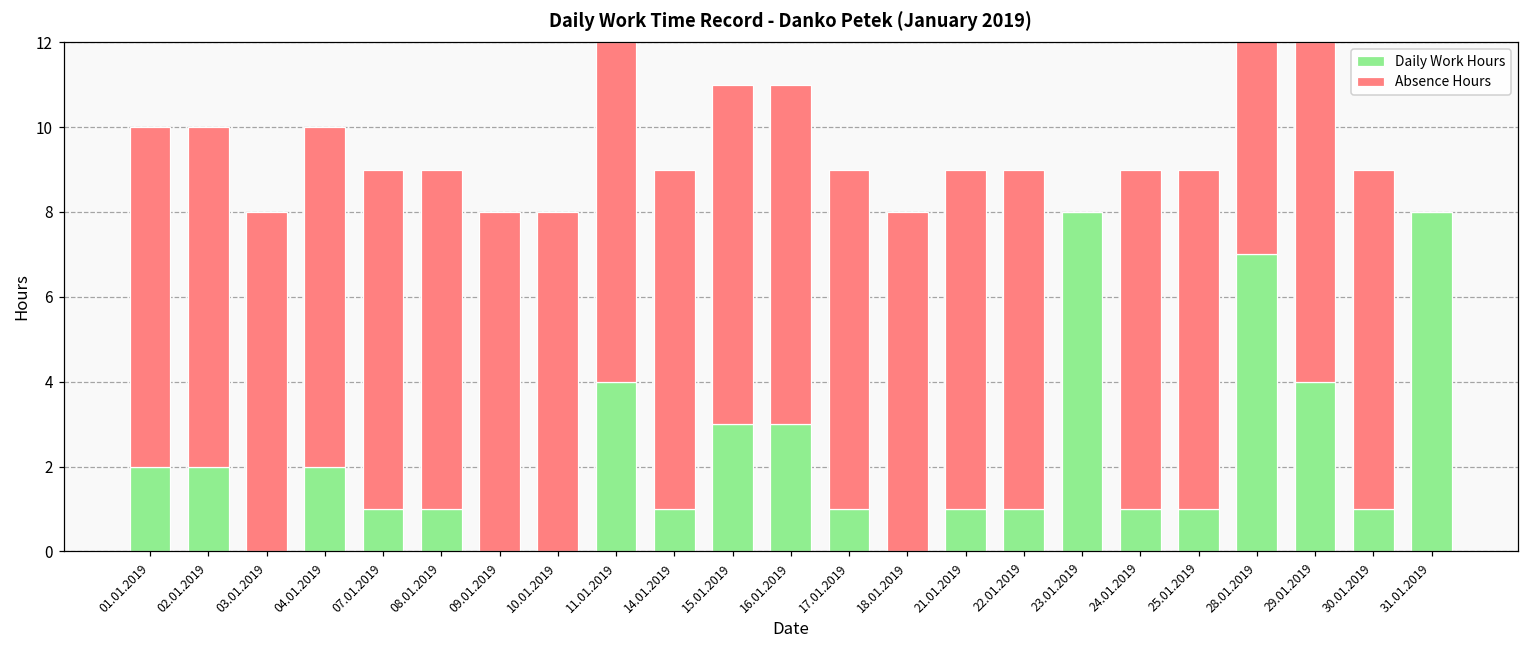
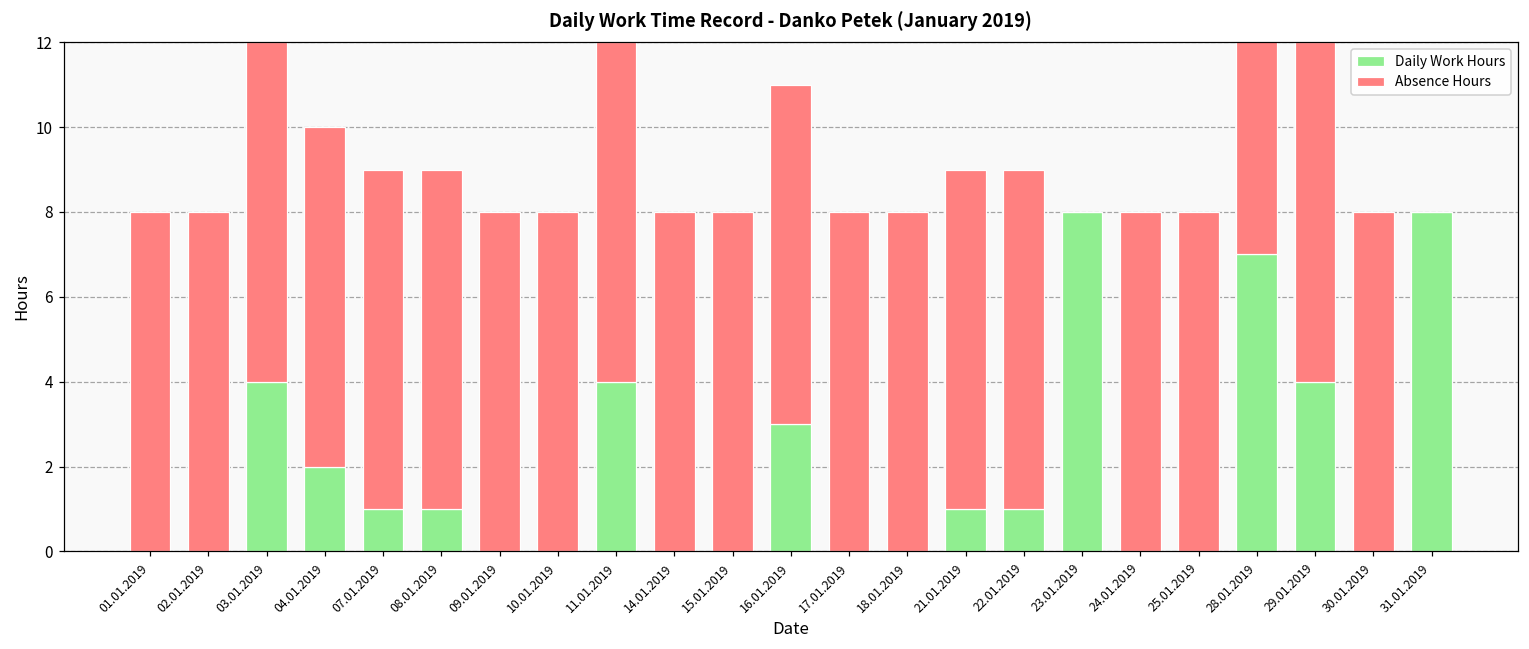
Daily Work Hours, 01.01.2019: 2 -> 0
Daily Work Hours, 02.01.2019: 2 -> 0
Daily Work Hours, 03.01.2019: 0 -> 4
Daily Work Hours, 14.01.2019: 1 -> 0
Daily Work Hours, 15.01.2019: 3 -> 0
Daily Work Hours, 17.01.2019: 1 -> 0
Daily Work Hours, 24.01.2019: 1 -> 0
Daily Work Hours, 25.01.2019: 1 -> 0
Daily Work Hours, 30.01.2019: 1 -> 0
